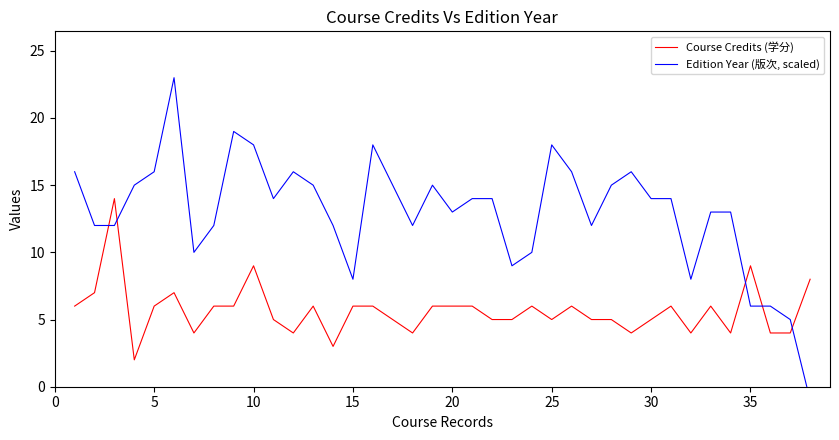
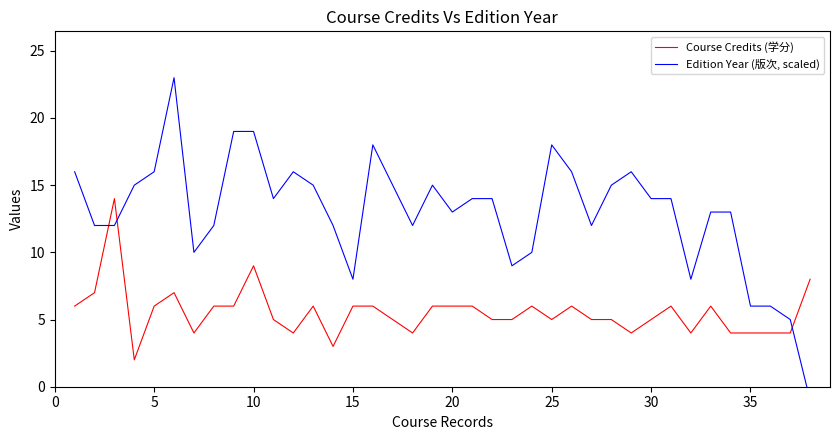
Edition Year (版次, scaled), 10: 18.0 -> 19.0
Course Credits (学分), 35: 9 -> 4
